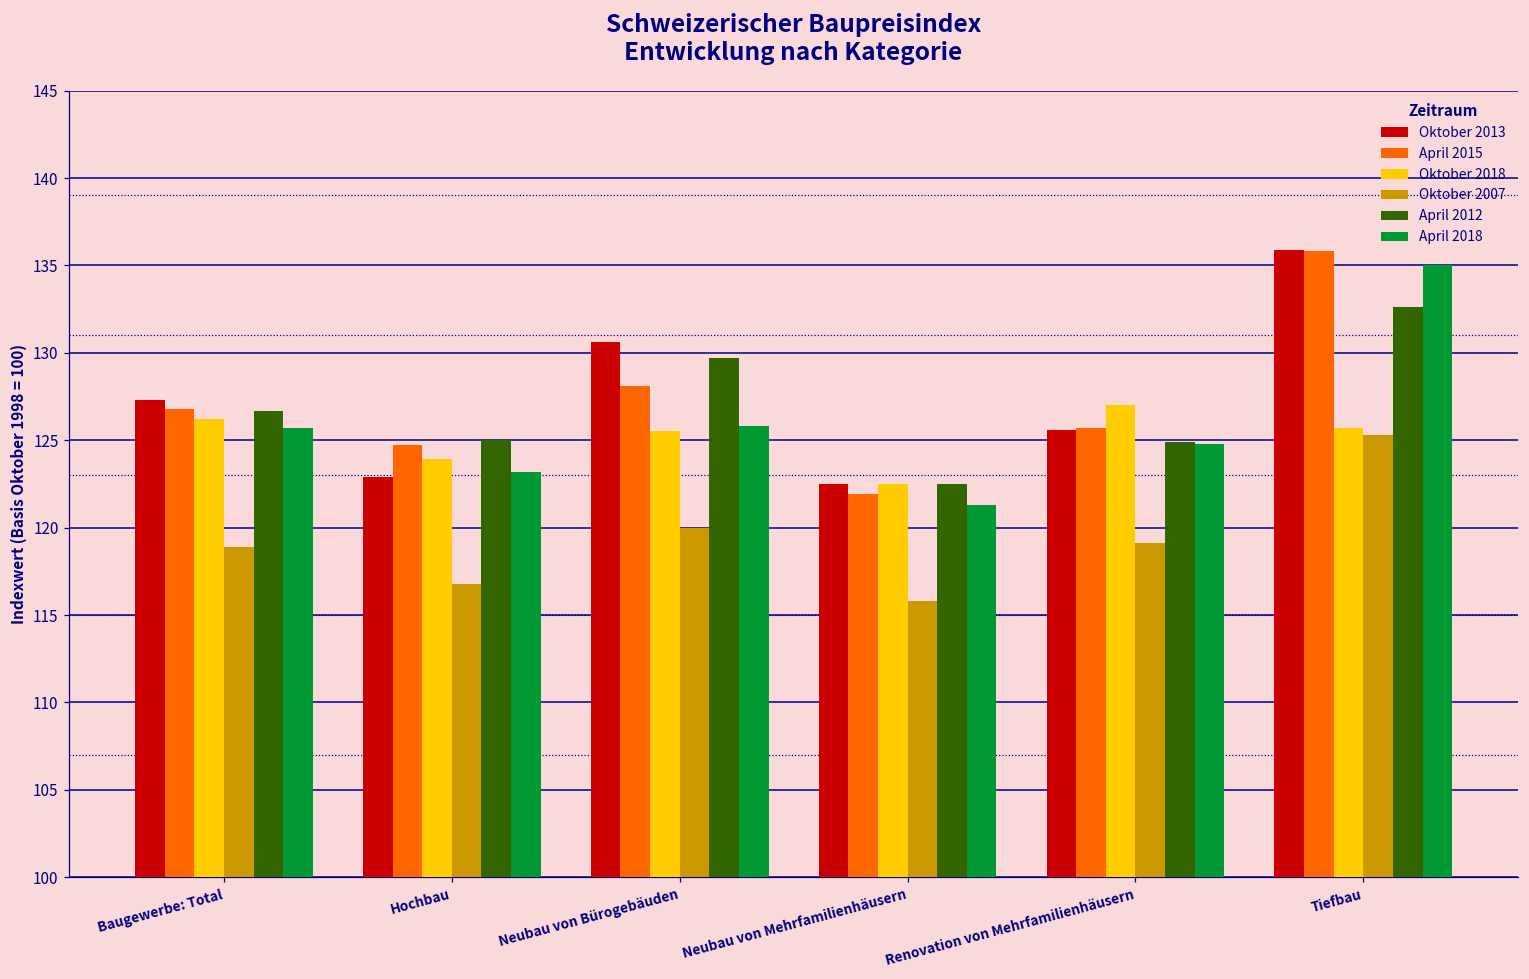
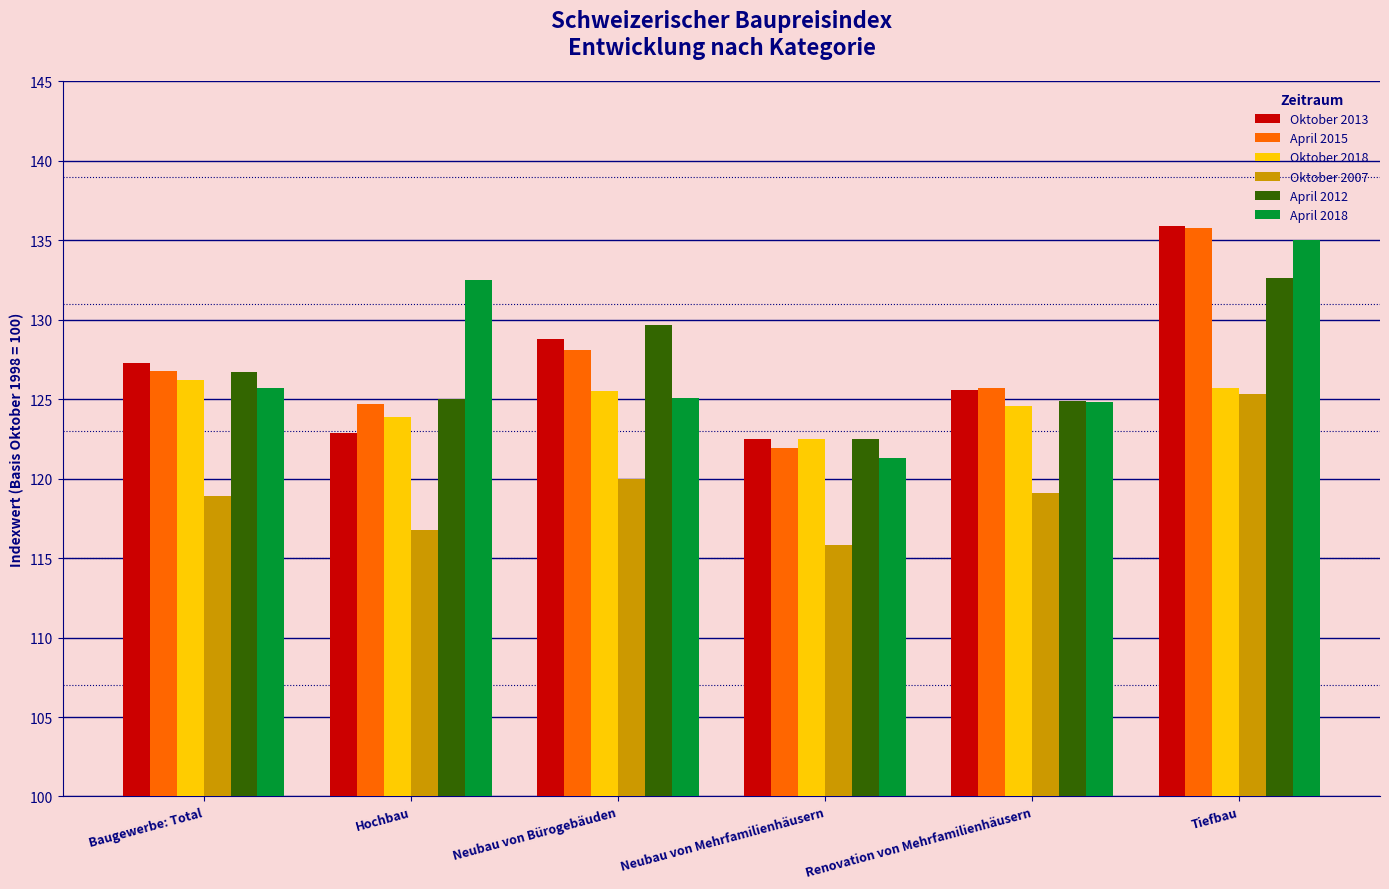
April 2018, Hochbau: 123.2 -> 132.5
Oktober 2013, Neubau von Bürogebäuden: 130.6 -> 128.8
April 2018, Neubau von Bürogebäuden: 125.8 -> 125.1
Oktober 2018, Renovation von Mehrfamilienhäusern: 127.0 -> 124.6
